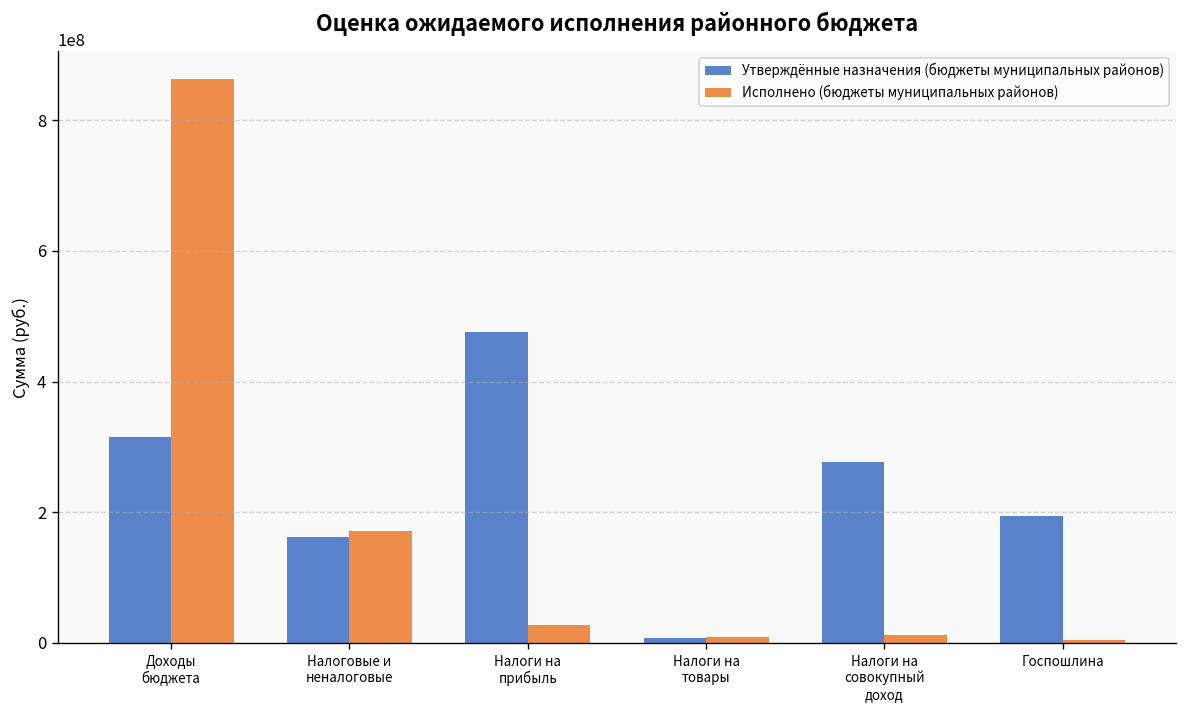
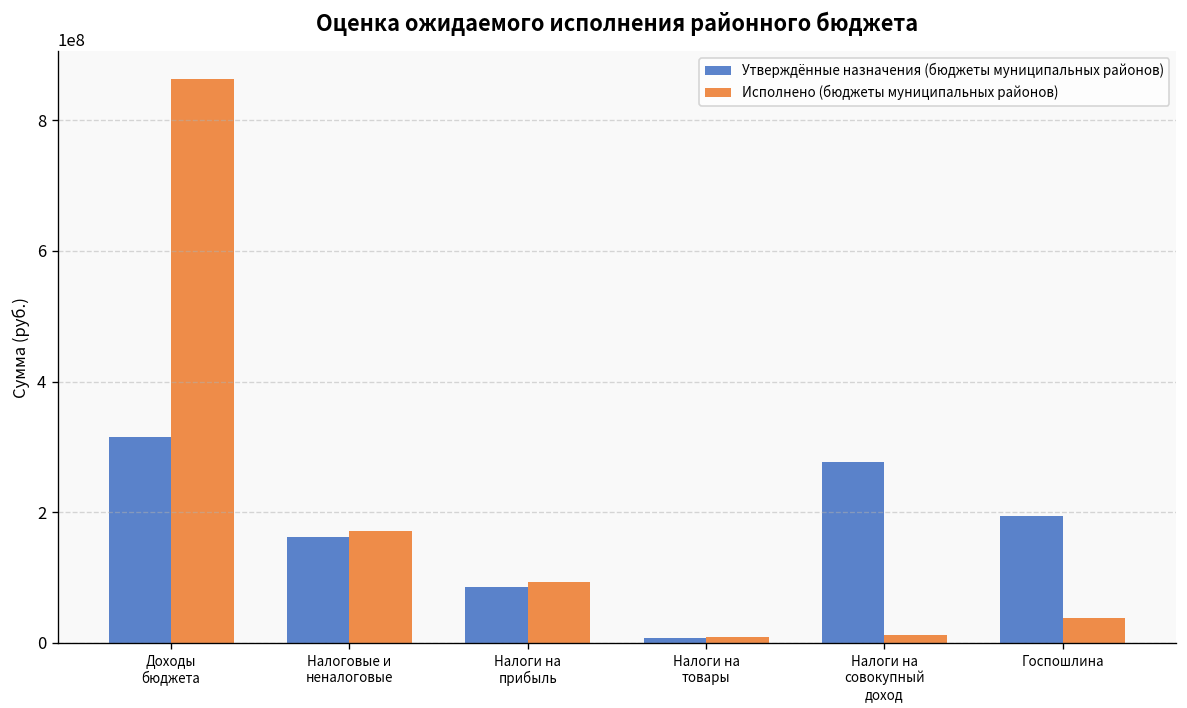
Утверждённые назначения (бюджеты муниципальных районов), Налоги на прибыль: 480000000 -> 90000000
Исполнено (бюджеты муниципальных районов), Налоги на прибыль: 30000000 -> 90000000
Исполнено (бюджеты муниципальных районов), Госпошлина: 0 -> 40000000
